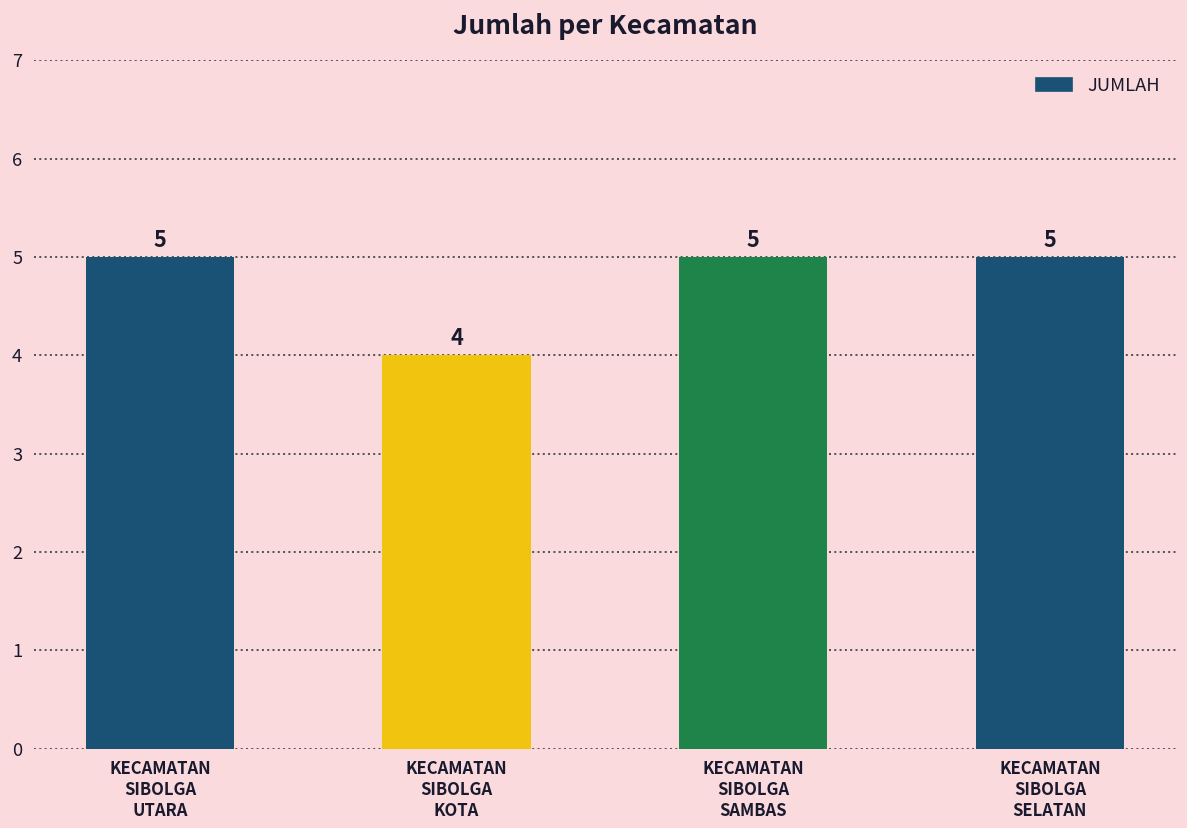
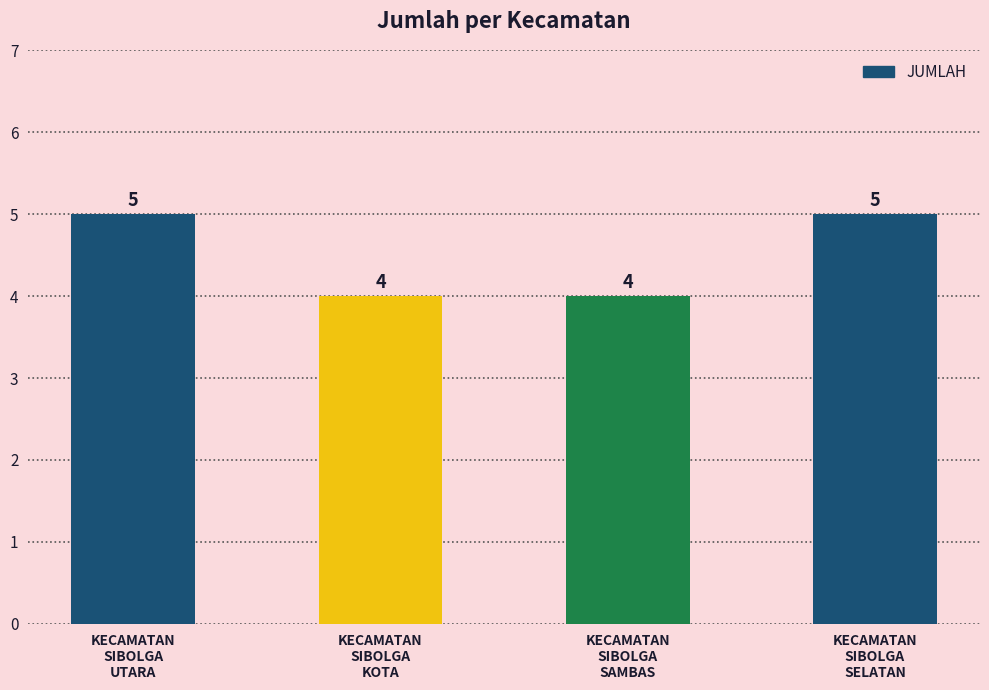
KECAMATAN SIBOLGA SAMBAS: 5 -> 4
